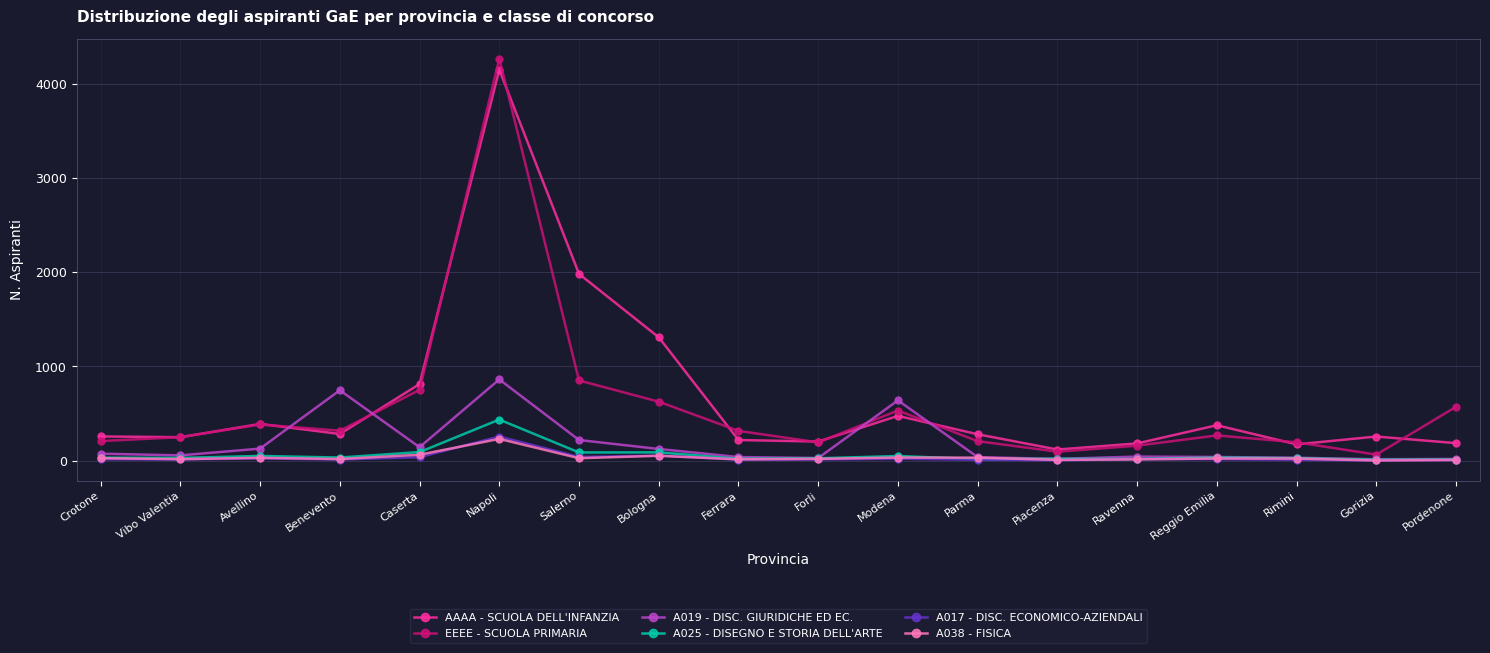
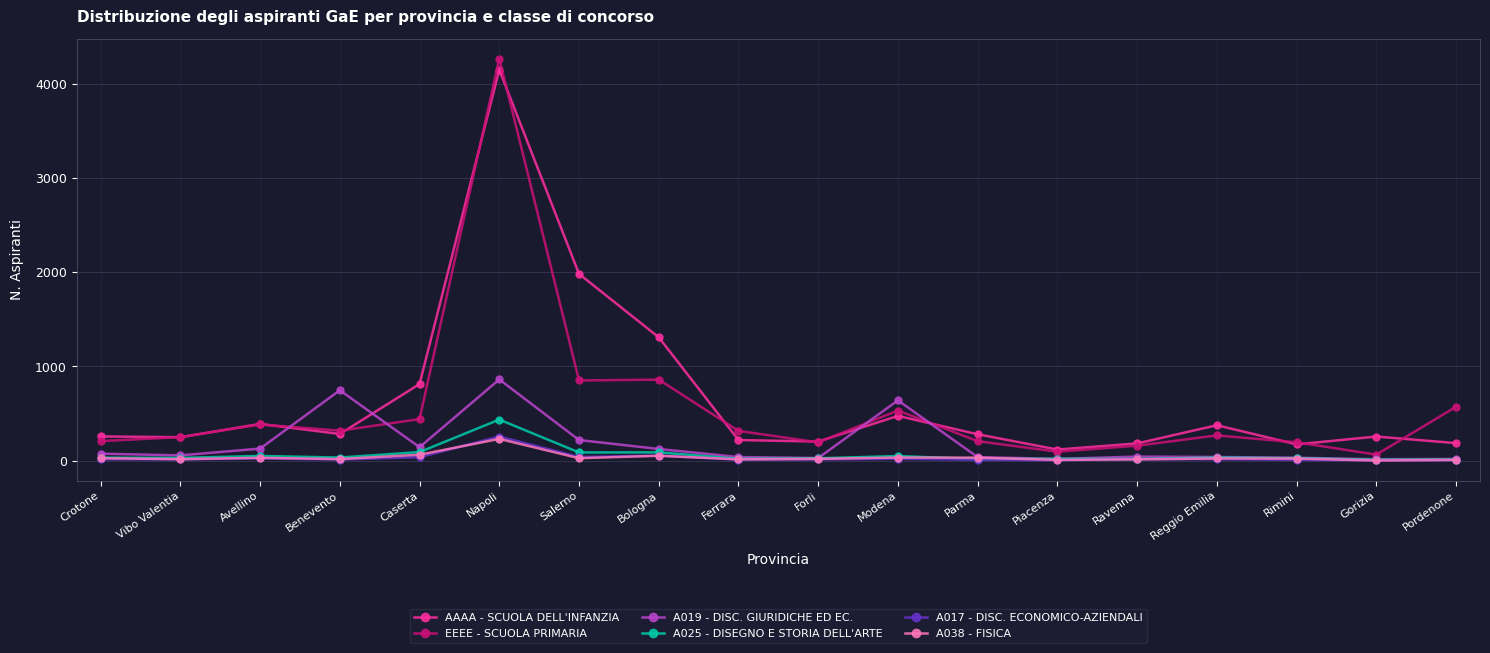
EEEE - SCUOLA PRIMARIA, Caserta: 800 -> 400
EEEE - SCUOLA PRIMARIA, Bologna: 600 -> 900
